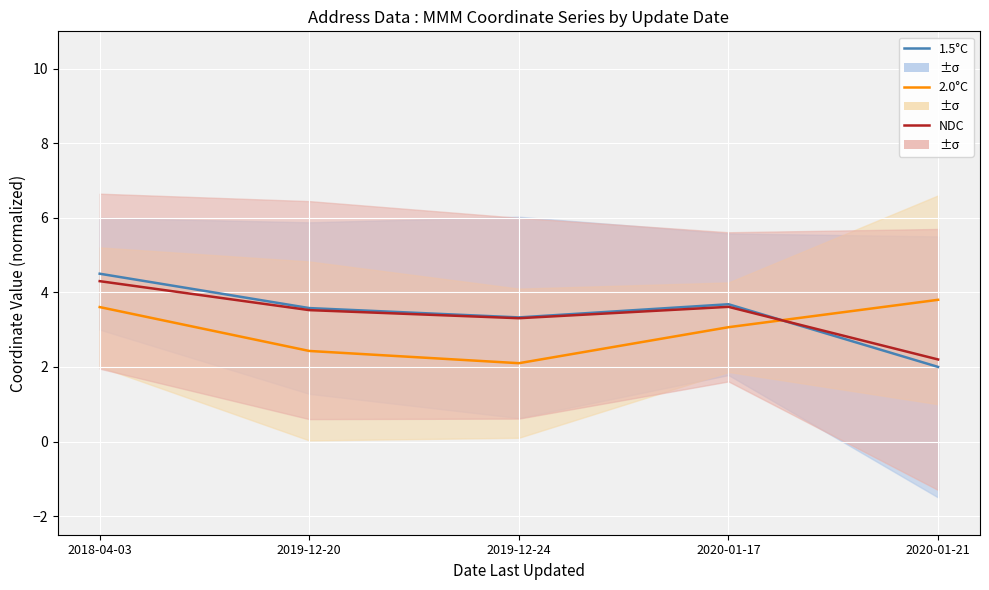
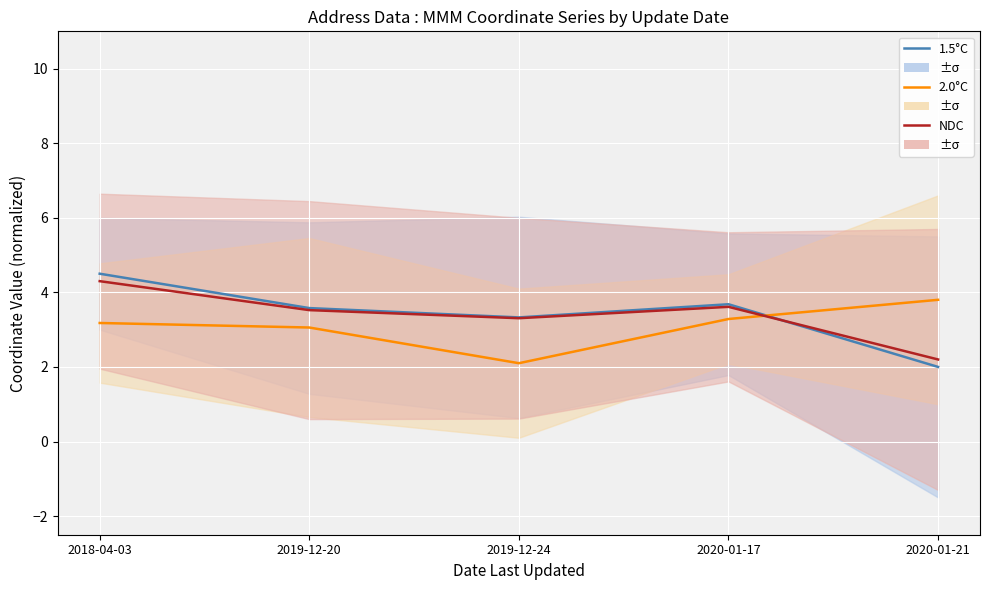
2.0°C, 2018-04-03: 3.6 -> 3.2
2.0°C, 2019-12-20: 2.4 -> 3.1
2.0°C, 2020-01-17: 3.1 -> 3.3
